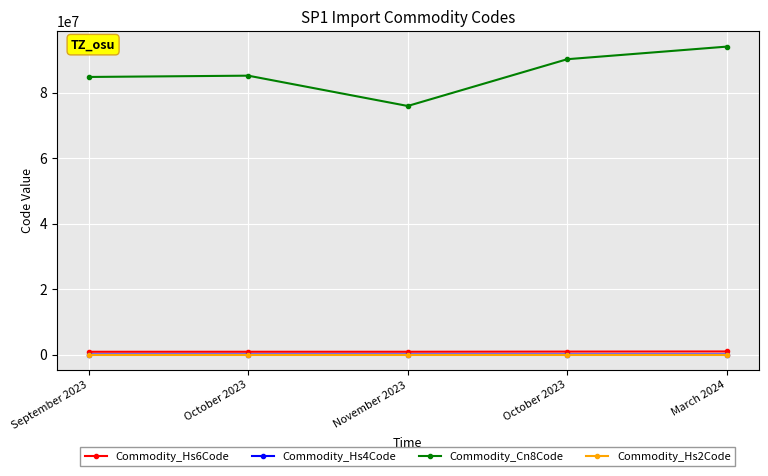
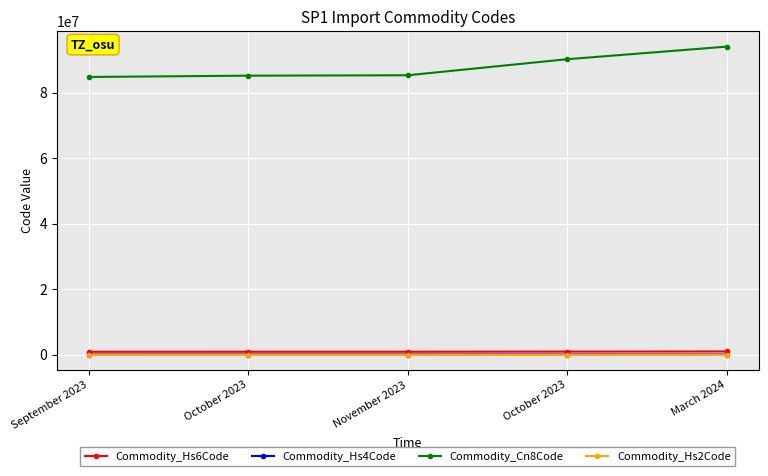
Commodity_Cn8Code, November 2023: 76000000 -> 85000000
